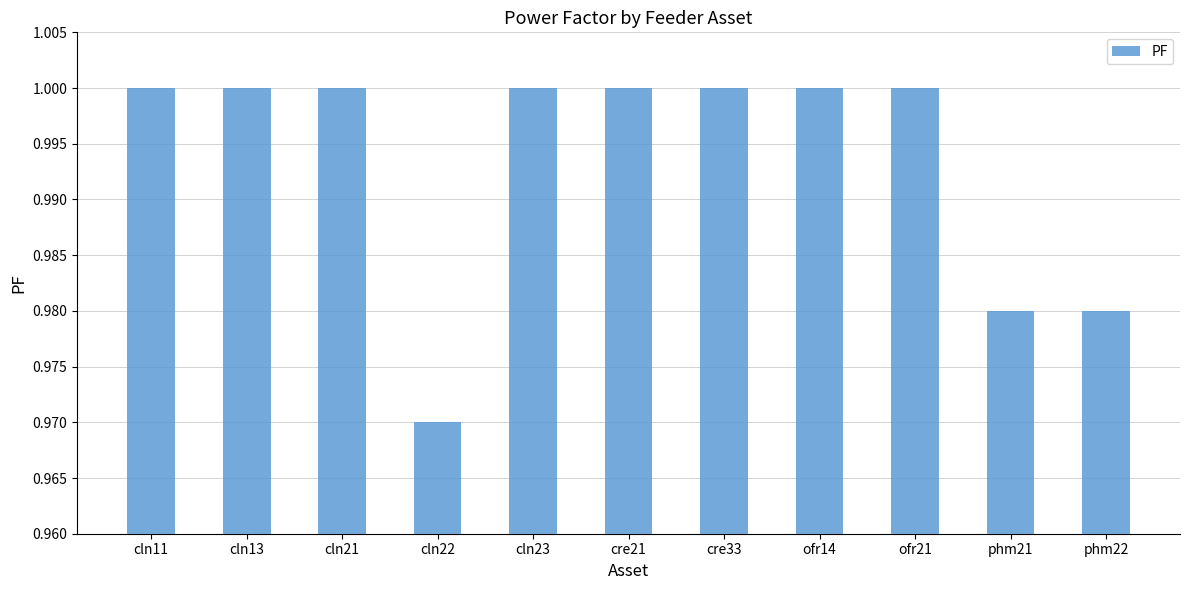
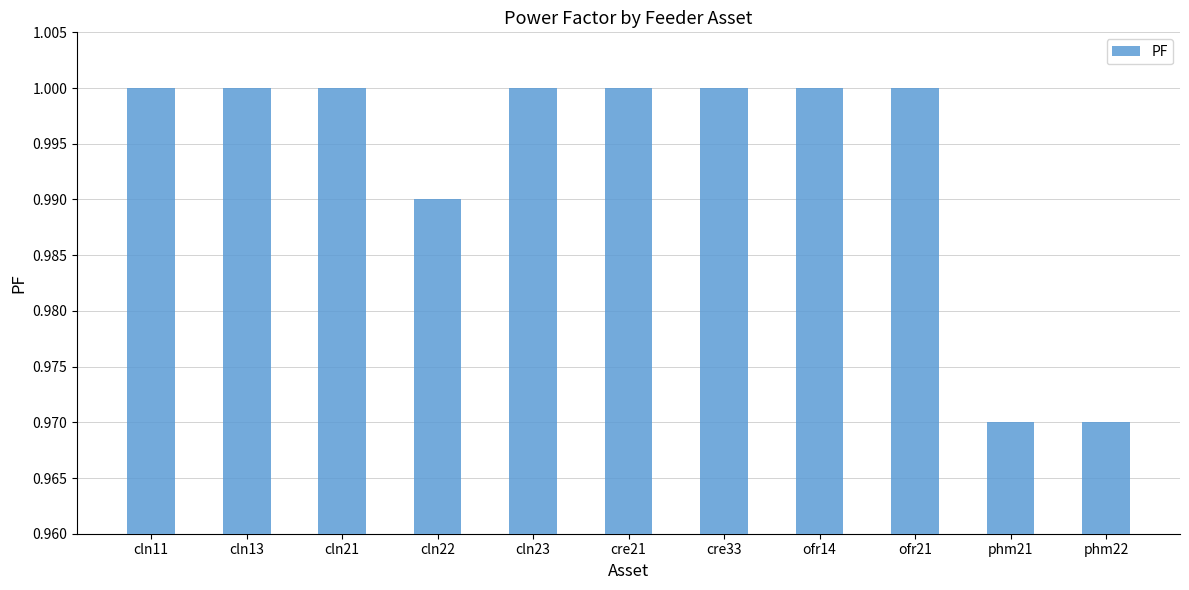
cln22: 0.97 -> 0.99
phm21: 0.98 -> 0.97
phm22: 0.98 -> 0.97
